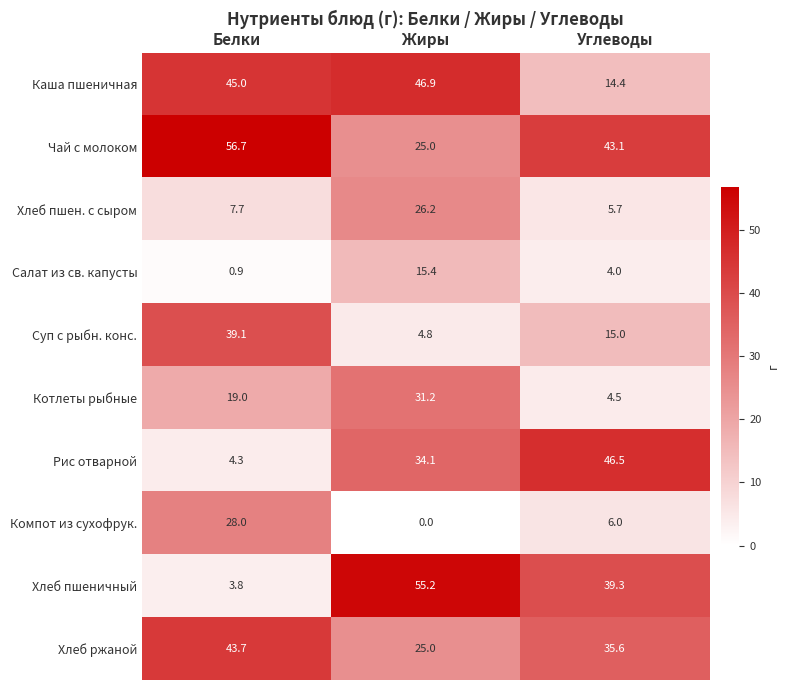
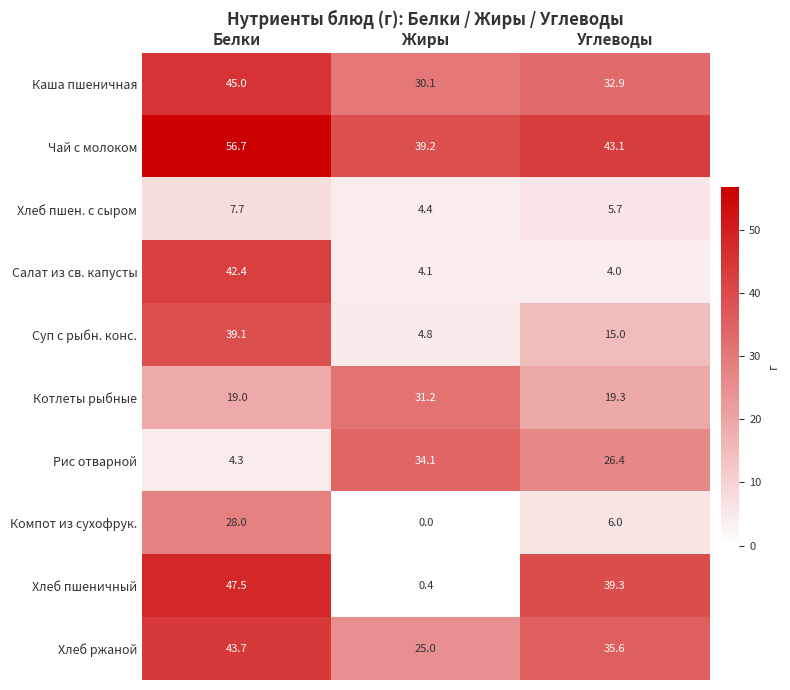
Каша пшеничная, Жиры: 46.9 -> 30.1
Каша пшеничная, Углеводы: 14.4 -> 32.9
Чай с молоком, Жиры: 25.0 -> 39.2
Хлеб пшен. с сыром, Жиры: 26.2 -> 4.4
Салат из св. капусты, Белки: 0.9 -> 42.4
Салат из св. капусты, Жиры: 15.4 -> 4.1
Котлеты рыбные, Углеводы: 4.5 -> 19.3
Рис отварной, Углеводы: 46.5 -> 26.4
Хлеб пшеничный, Белки: 3.8 -> 47.5
Хлеб пшеничный, Жиры: 55.2 -> 0.4
